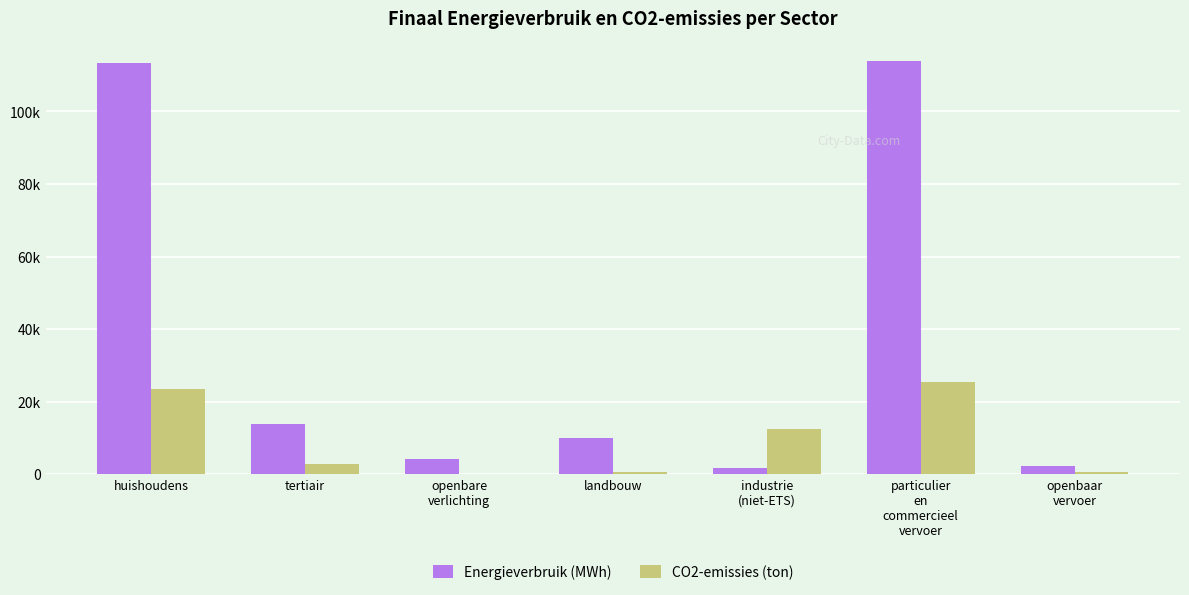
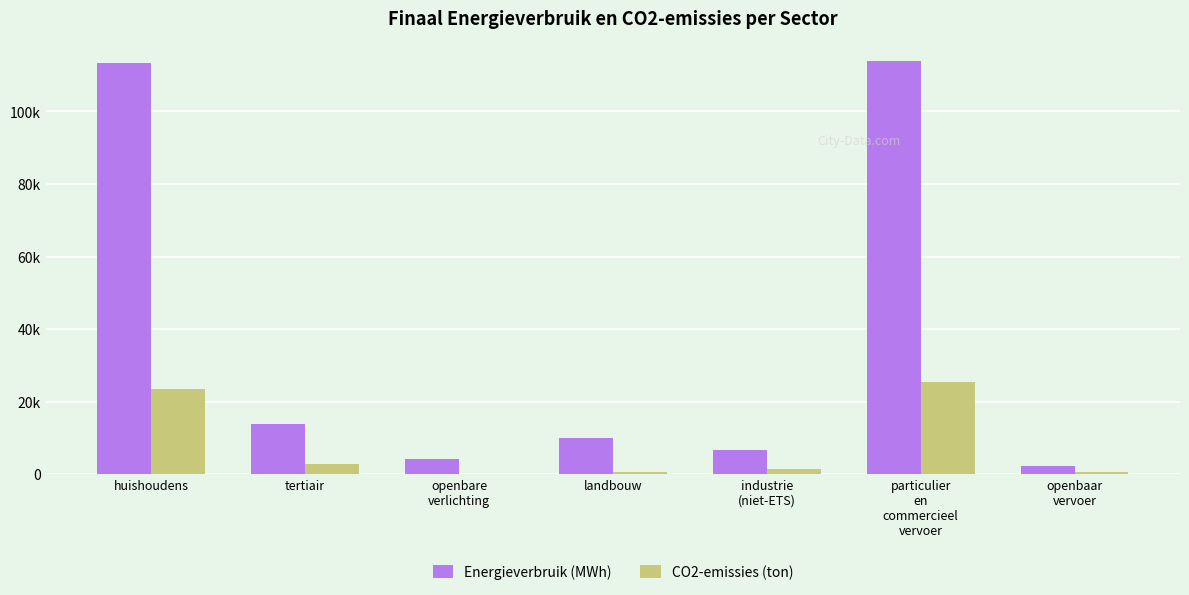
Energieverbruik (MWh), industrie (niet-ETS): 2000 -> 7000
CO2-emissies (ton), industrie (niet-ETS): 12000 -> 1000
